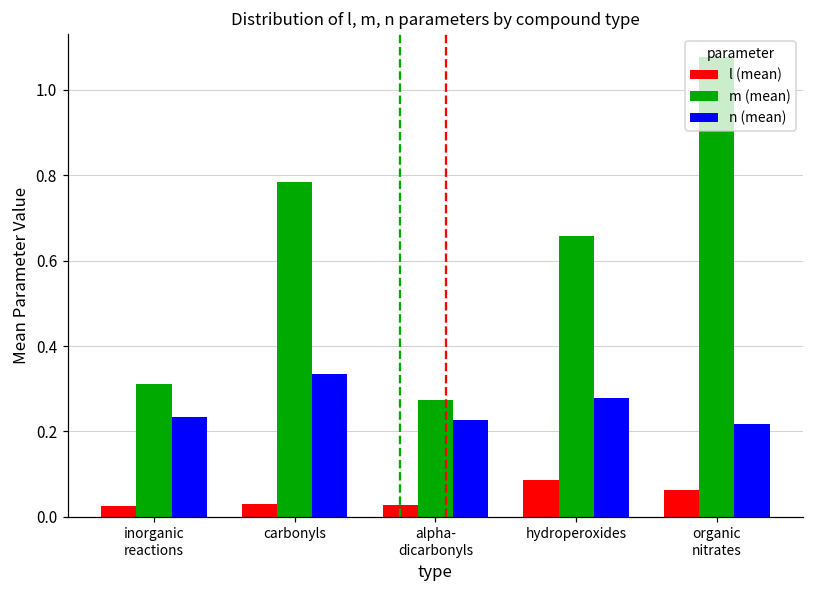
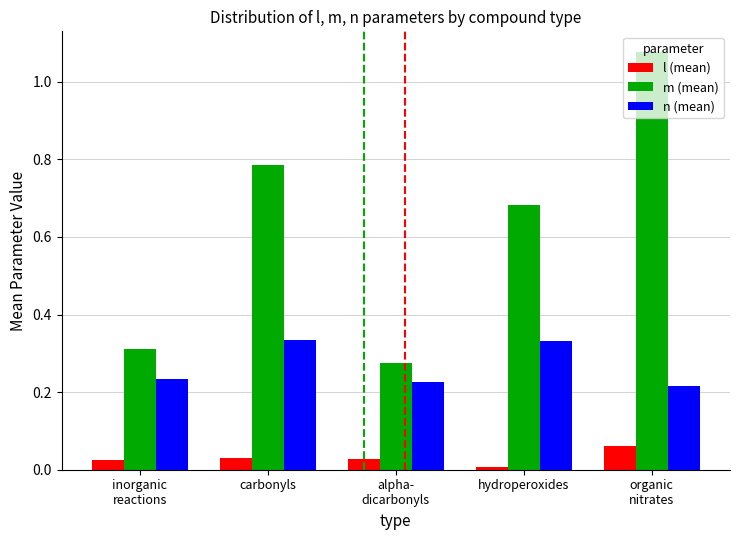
l (mean), hydroperoxides: 0.09 -> 0.01
m (mean), hydroperoxides: 0.66 -> 0.68
n (mean), hydroperoxides: 0.28 -> 0.33
